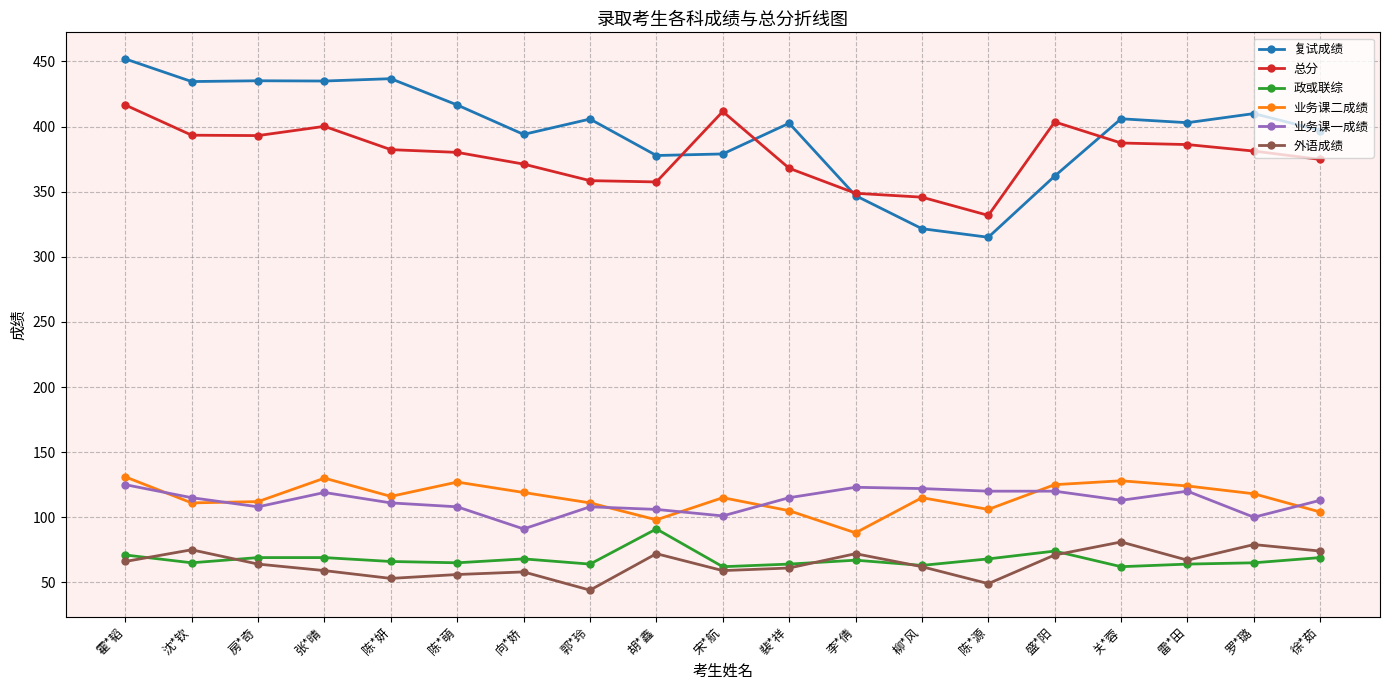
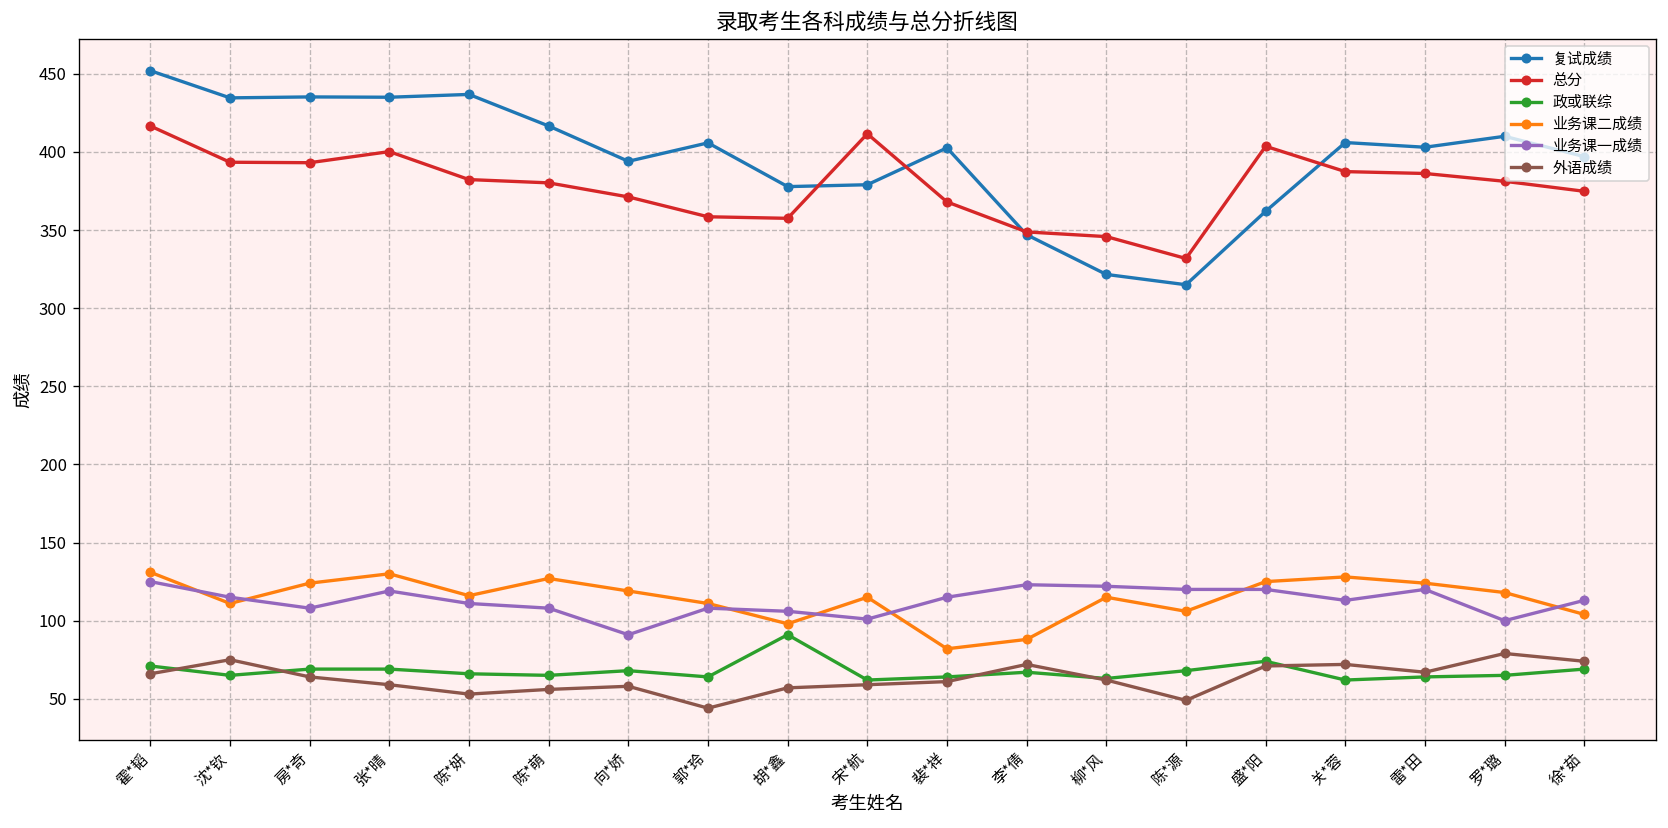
业务课二成绩, 房*奇: 112 -> 124
外语成绩, 胡*鑫: 72 -> 57
业务课二成绩, 裴*祥: 105 -> 82
外语成绩, 关*蓉: 81 -> 72
